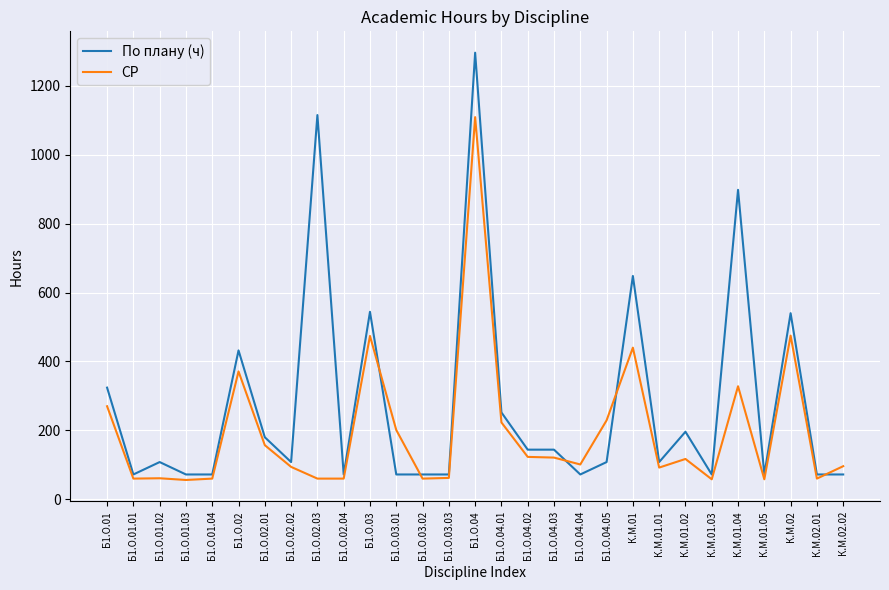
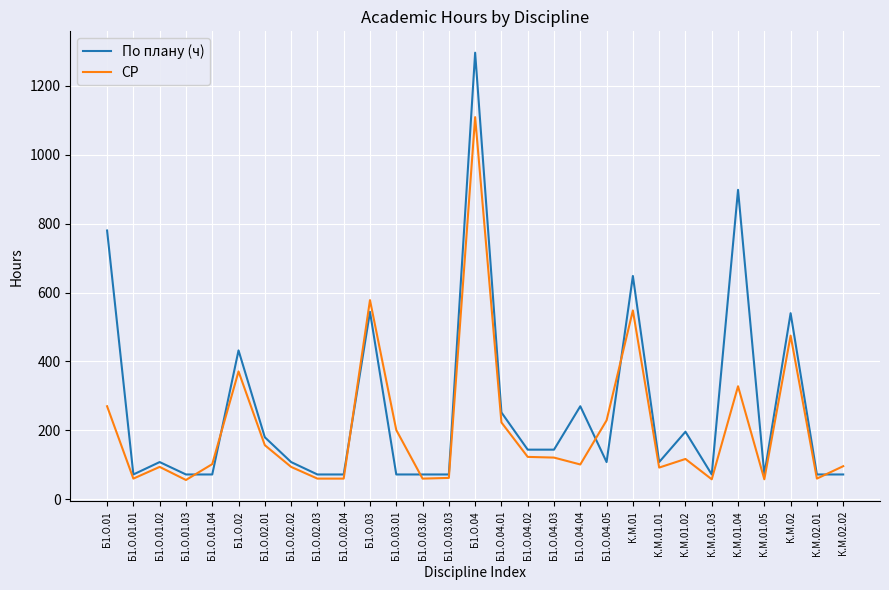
По плану (ч), Б1.О.01: 320 -> 780
СР, Б1.О.01.02: 60 -> 90
СР, Б1.О.01.04: 60 -> 100
По плану (ч), Б1.О.02.03: 1120 -> 70
СР, Б1.О.03: 470 -> 580
По плану (ч), Б1.О.04.04: 70 -> 270
СР, К.М.01: 440 -> 550
